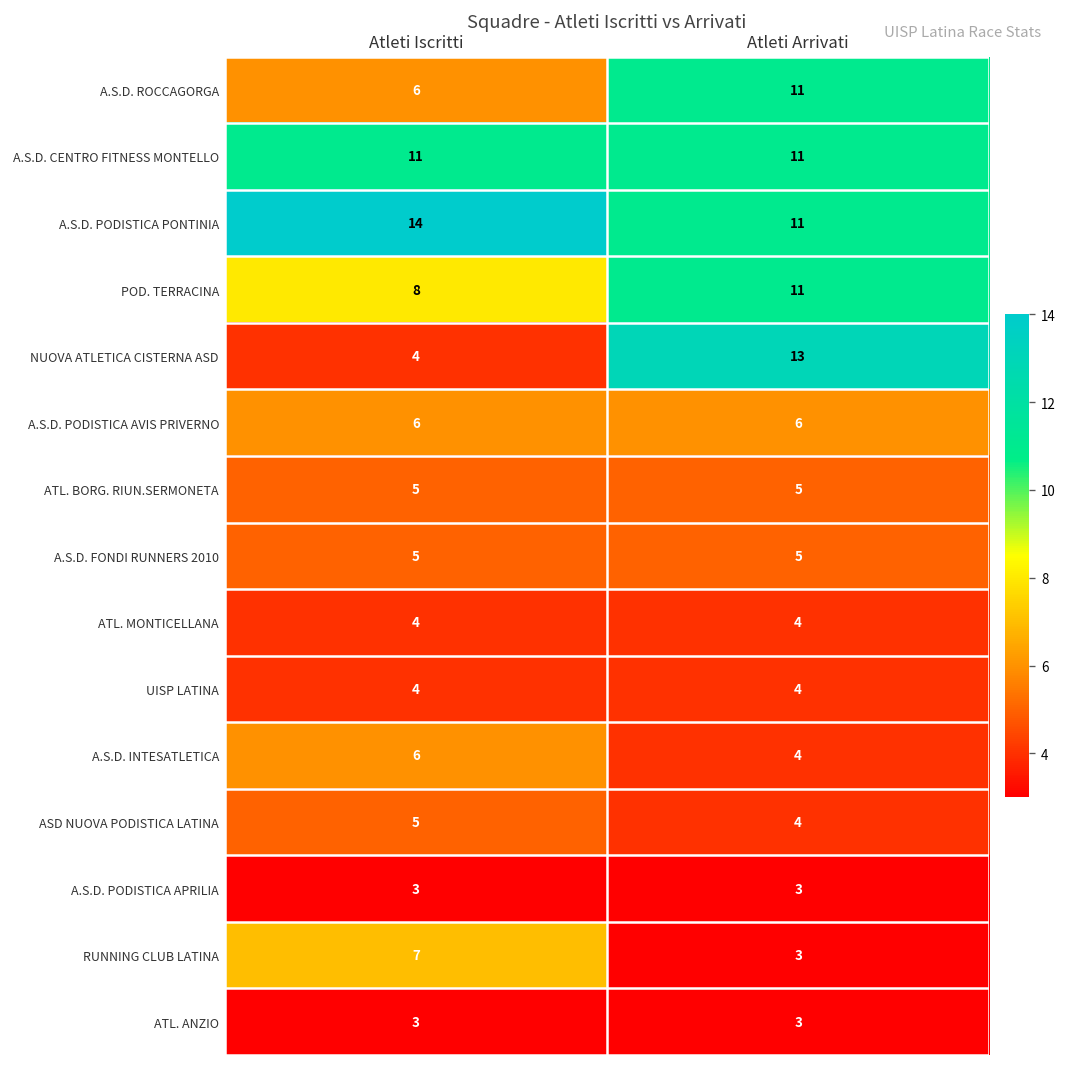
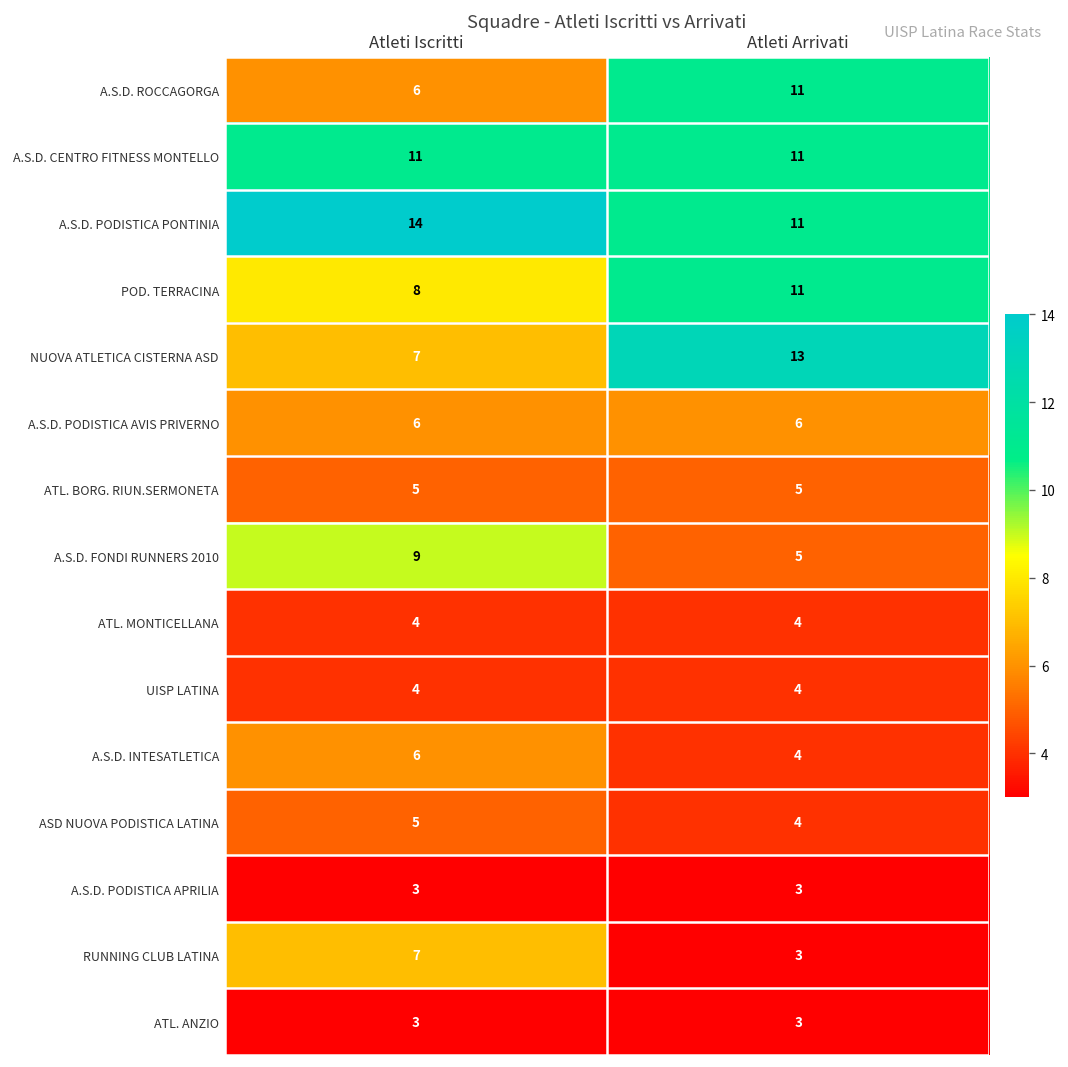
NUOVA ATLETICA CISTERNA ASD, Atleti Iscritti: 4 -> 7
A.S.D. FONDI RUNNERS 2010, Atleti Iscritti: 5 -> 9
